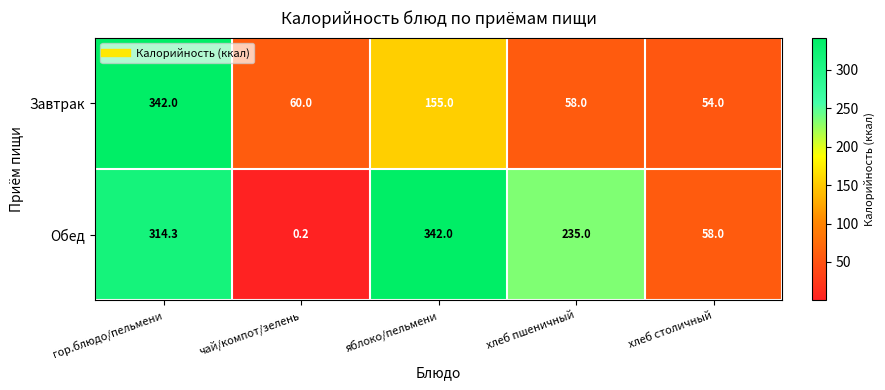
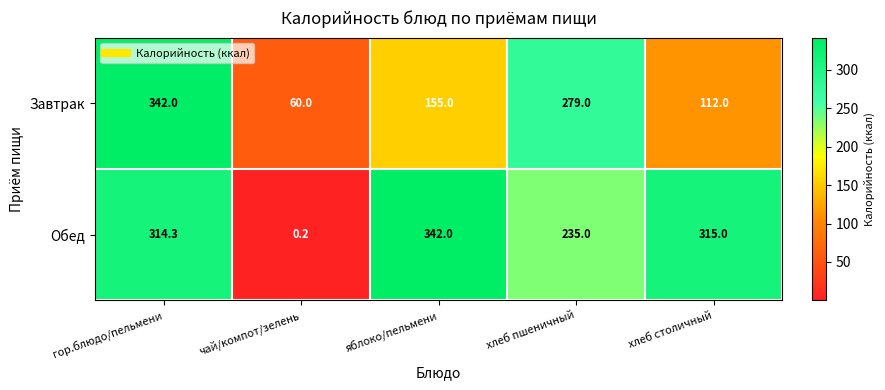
Завтрак, хлеб пшеничный: 58.0 -> 279.0
Завтрак, хлеб столичный: 54.0 -> 112.0
Обед, хлеб столичный: 58.0 -> 315.0
